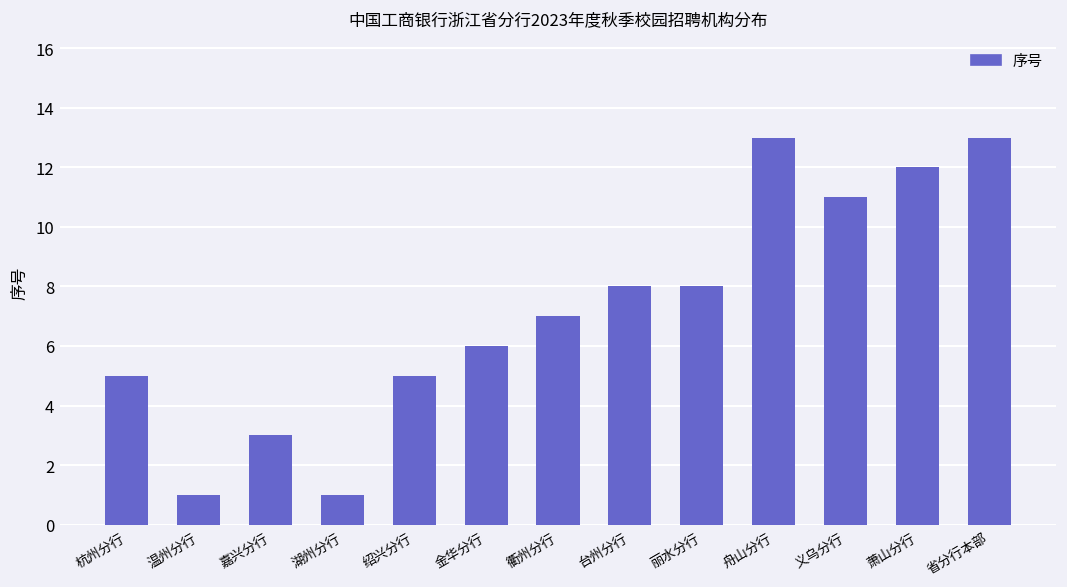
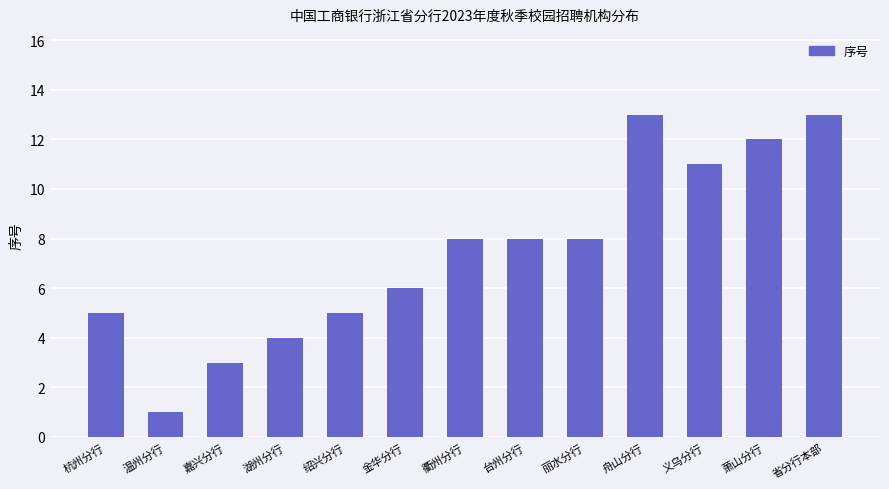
湖州分行: 1 -> 4
衢州分行: 7 -> 8
